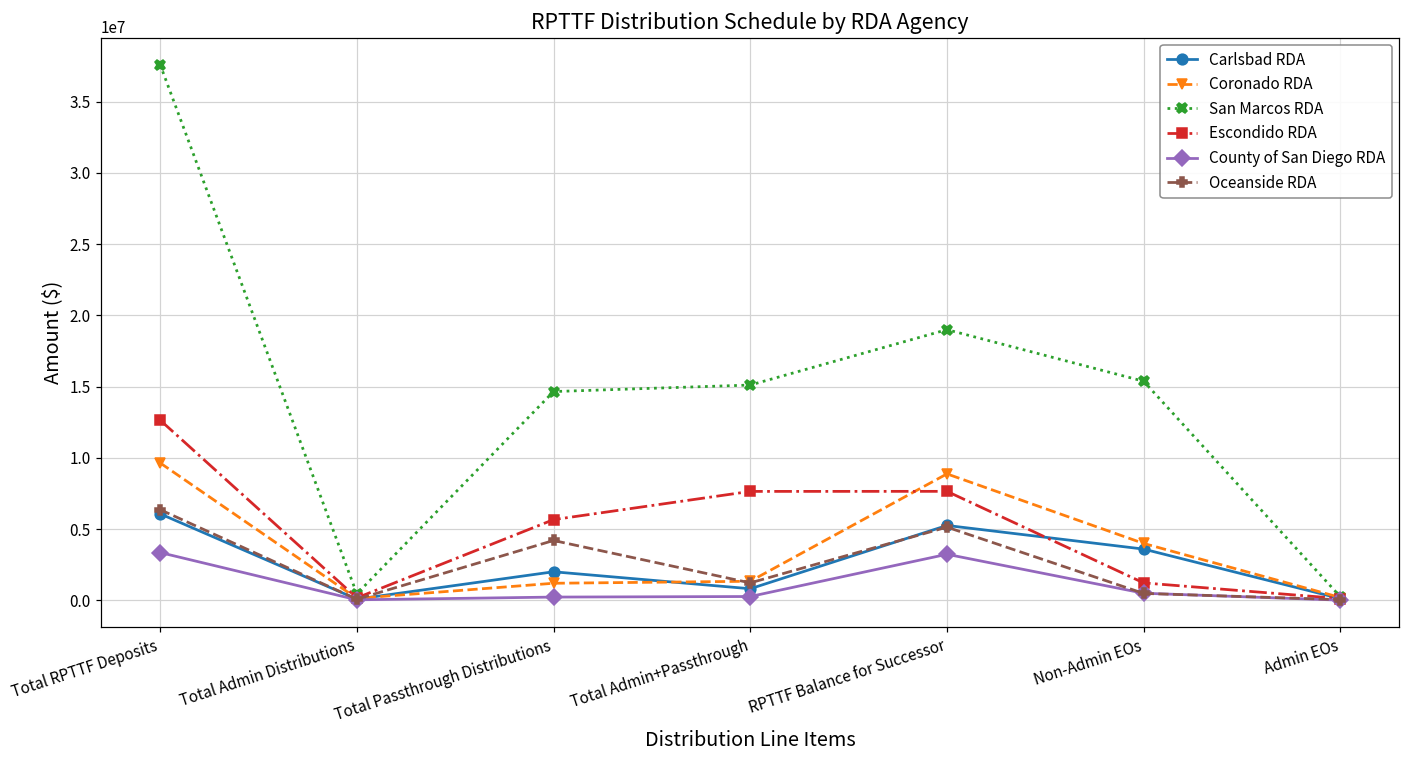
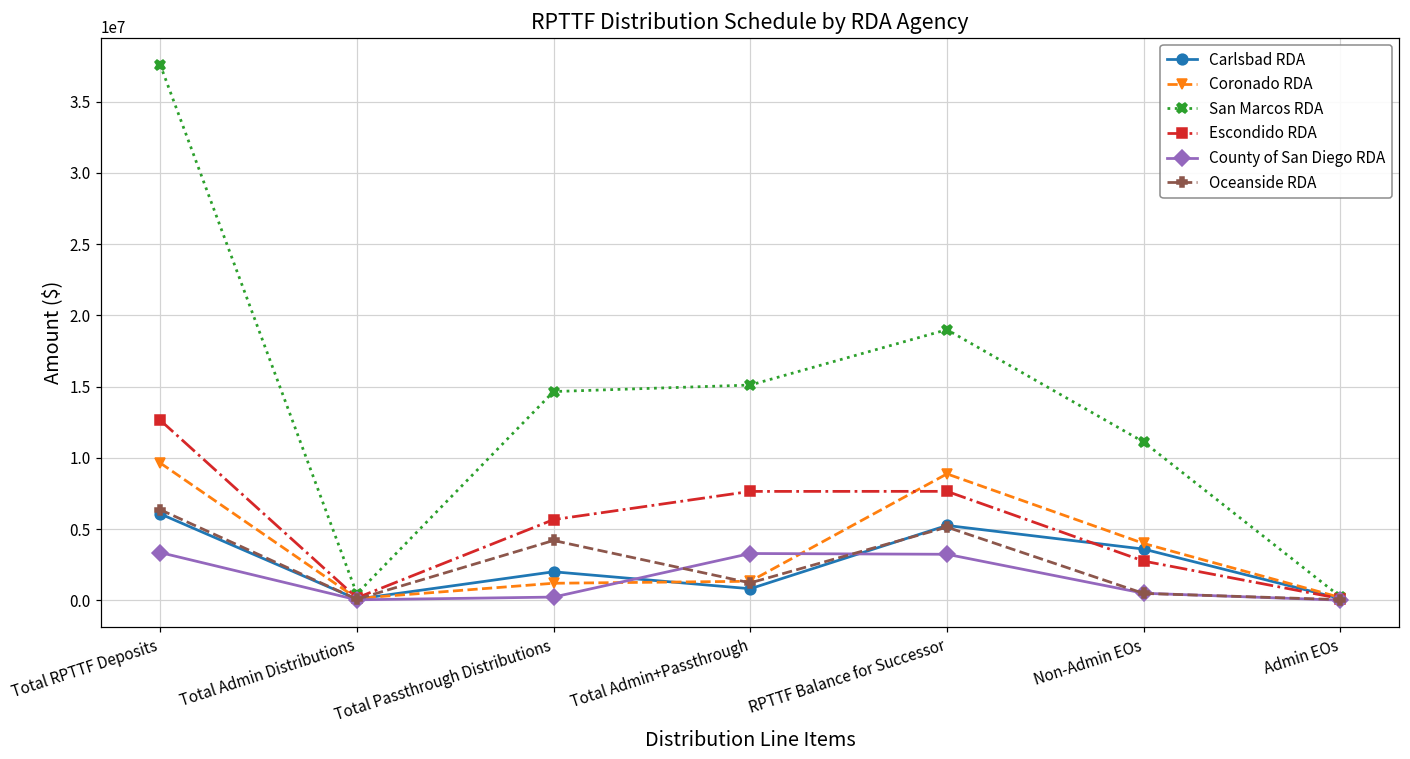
County of San Diego RDA, Total Admin+Passthrough: 300000 -> 3300000
San Marcos RDA, Non-Admin EOs: 15400000 -> 11100000
Escondido RDA, Non-Admin EOs: 1200000 -> 2800000
